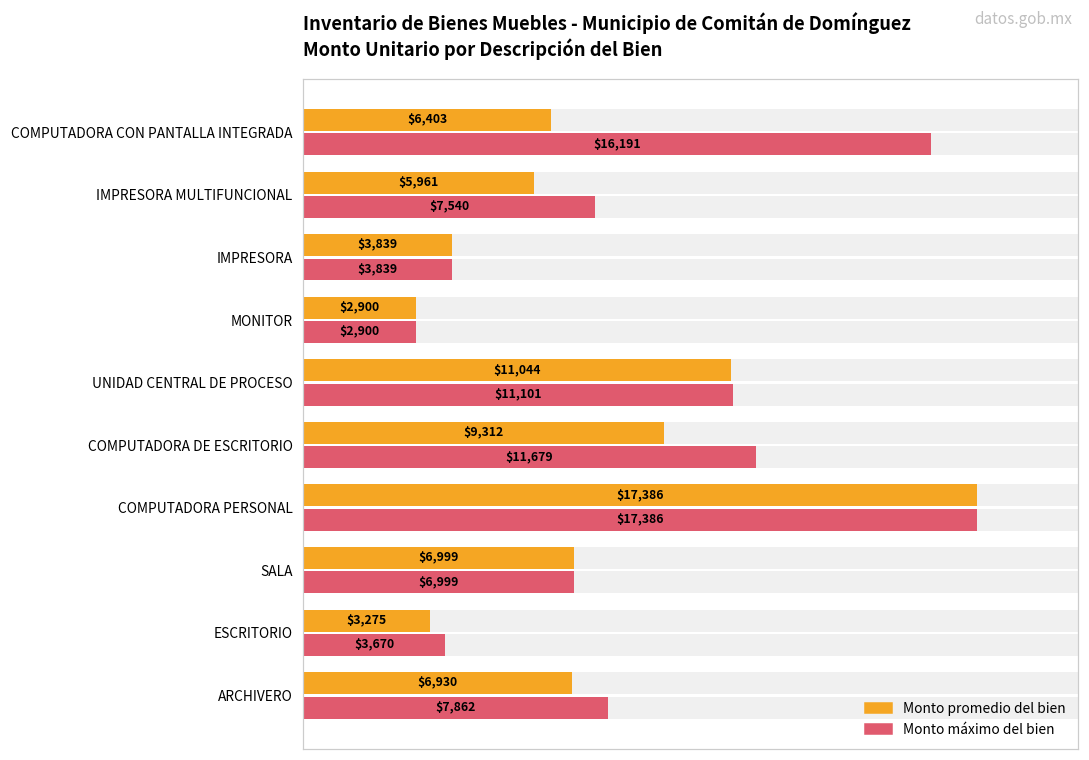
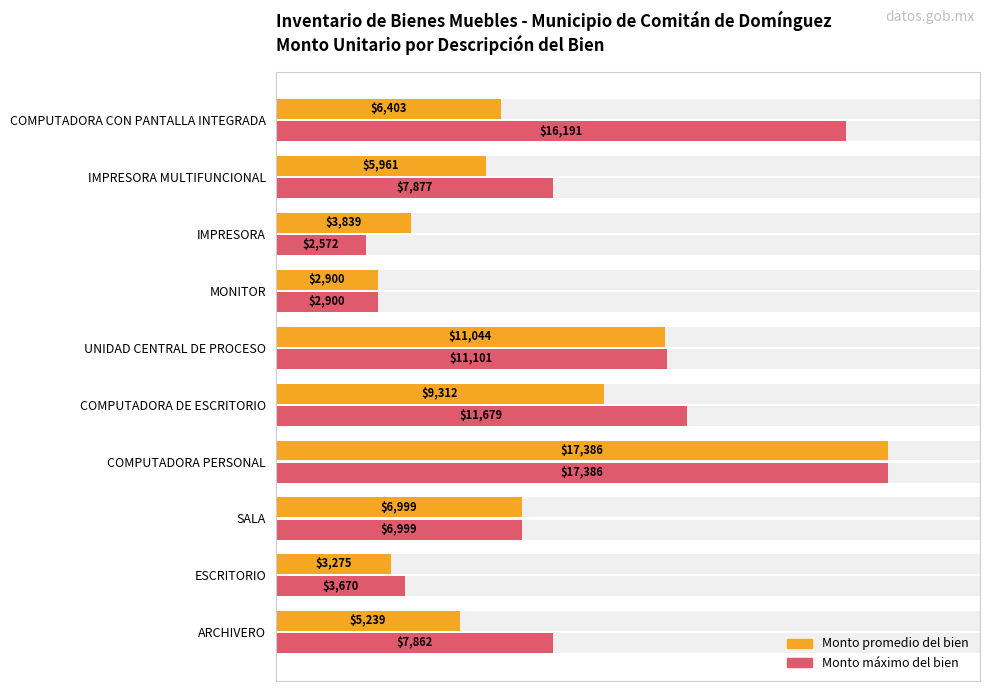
Monto máximo del bien, IMPRESORA MULTIFUNCIONAL: $7,540 -> $7,877
Monto máximo del bien, IMPRESORA: $3,839 -> $2,572
Monto promedio del bien, ARCHIVERO: $6,930 -> $5,239
